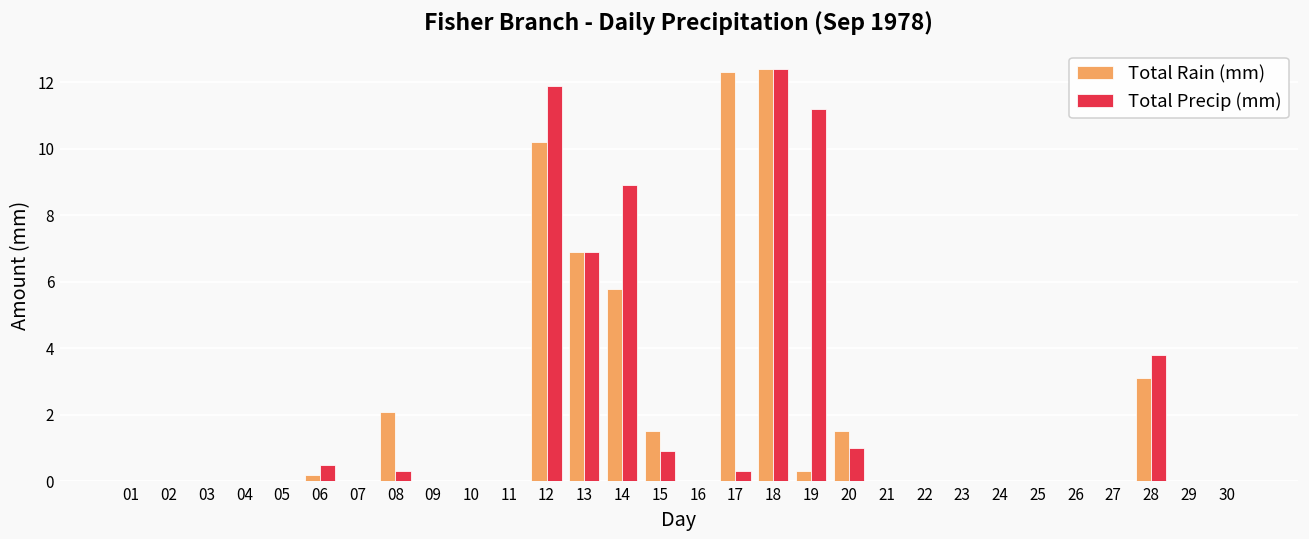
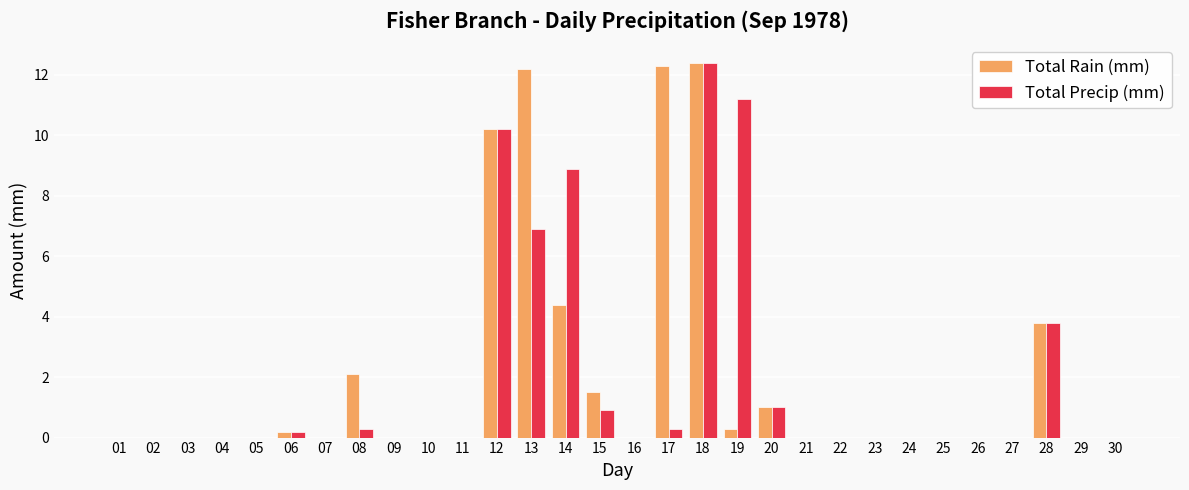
Total Precip (mm), 06: 0.5 -> 0.2
Total Precip (mm), 12: 11.9 -> 10.2
Total Rain (mm), 13: 6.9 -> 12.2
Total Rain (mm), 14: 5.8 -> 4.4
Total Rain (mm), 20: 1.5 -> 1.0
Total Rain (mm), 28: 3.1 -> 3.8
